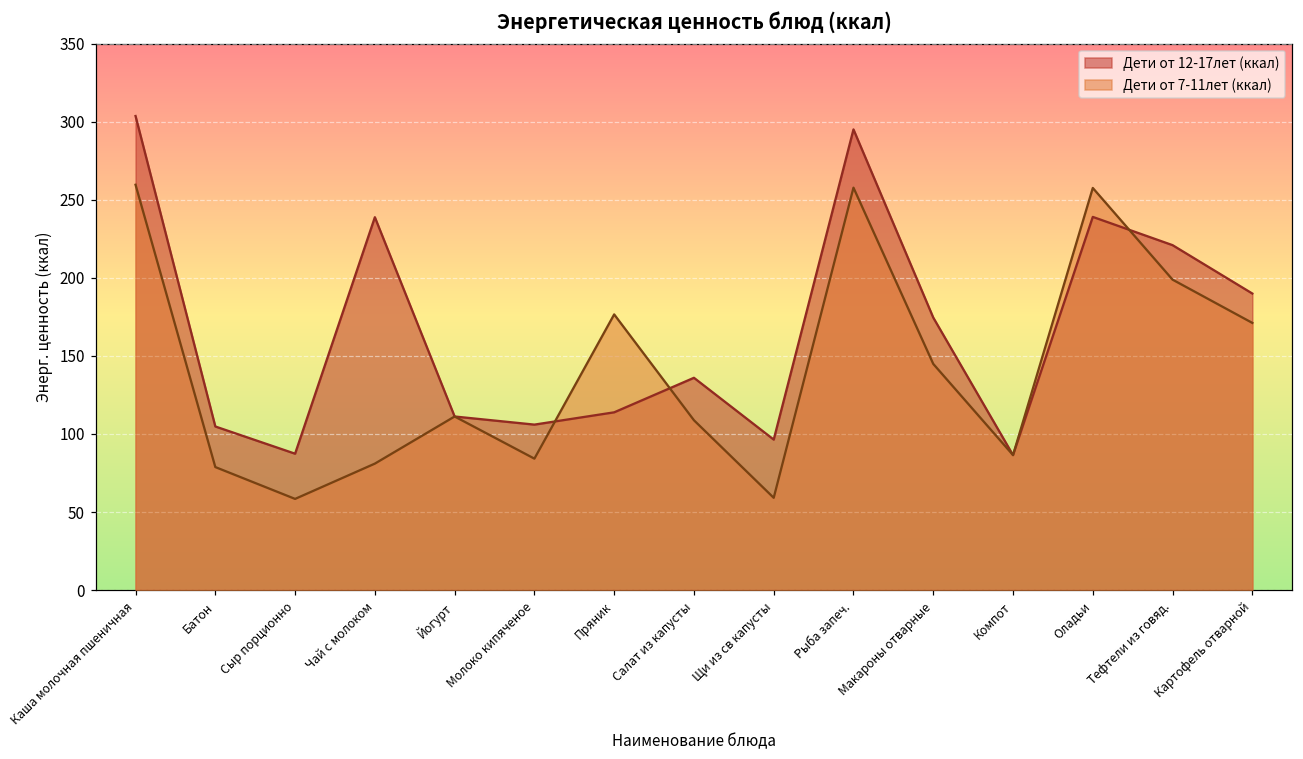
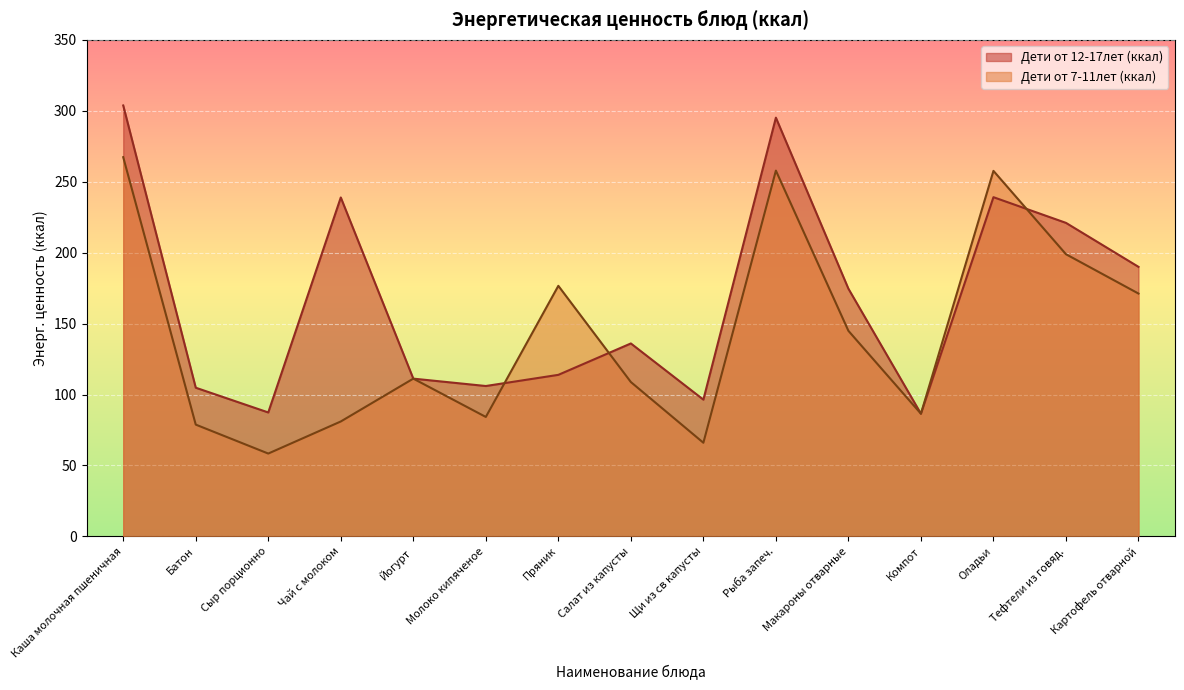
Дети от 7-11лет (ккал), Каша молочная пшеничная: 260 -> 267
Дети от 7-11лет (ккал), Щи из св капусты: 59 -> 66
